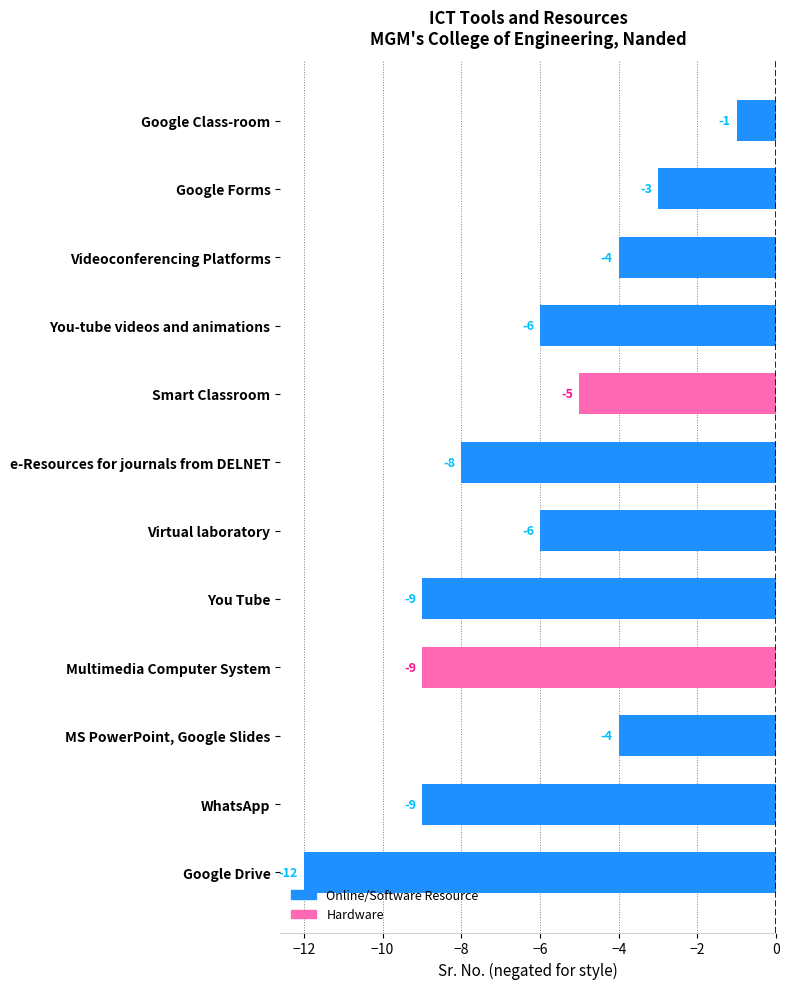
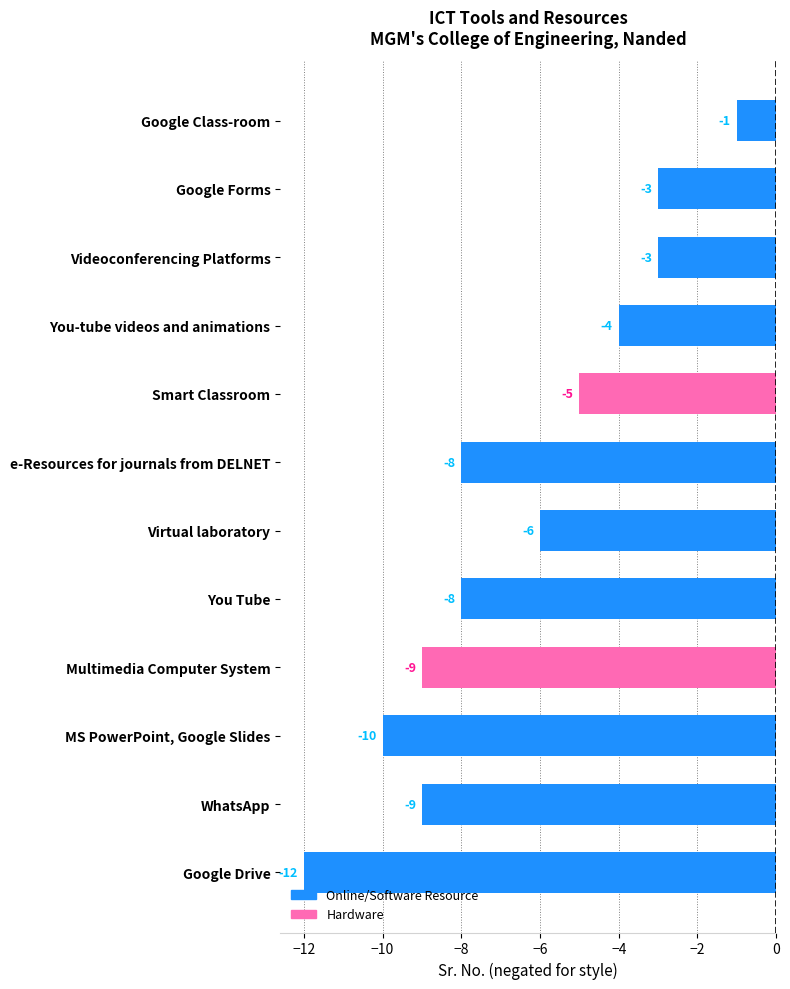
Videoconferencing Platforms: -4 -> -3
You-tube videos and animations: -6 -> -4
You Tube: -9 -> -8
MS PowerPoint, Google Slides: -4 -> -10
